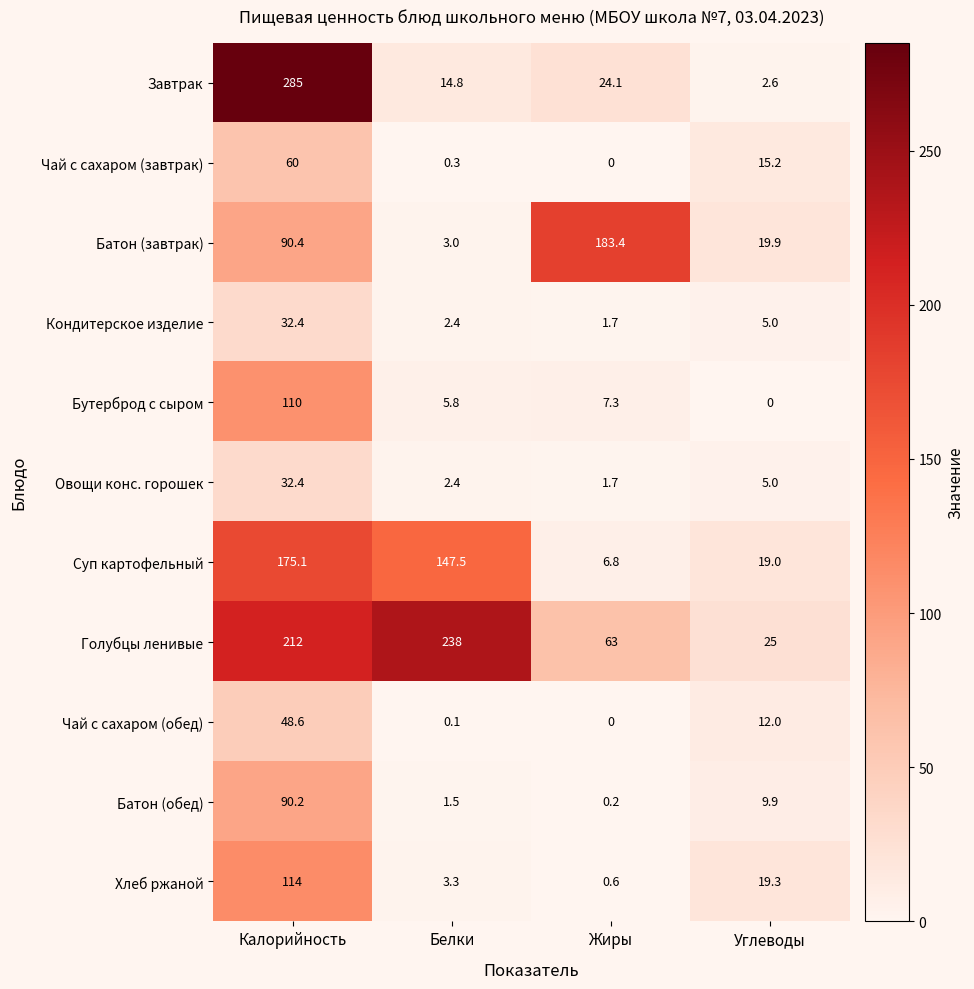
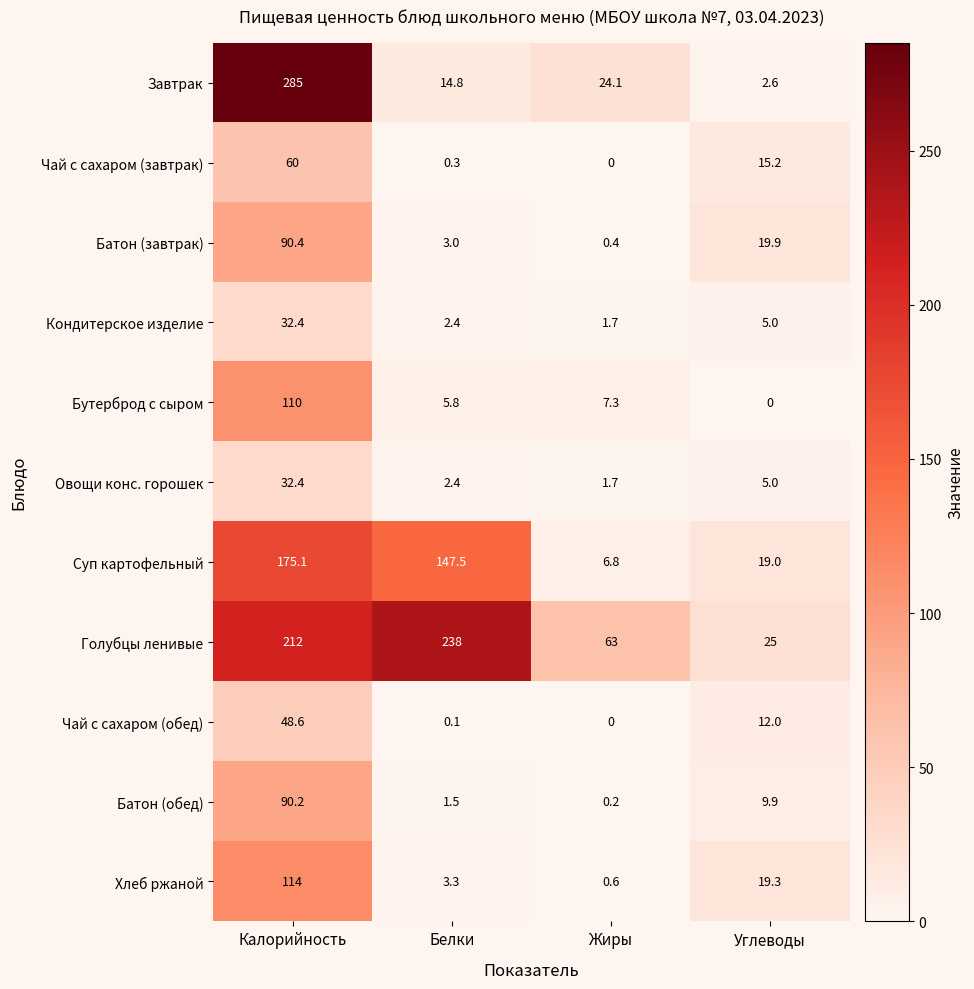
Батон (завтрак), Жиры: 183.4 -> 0.4
